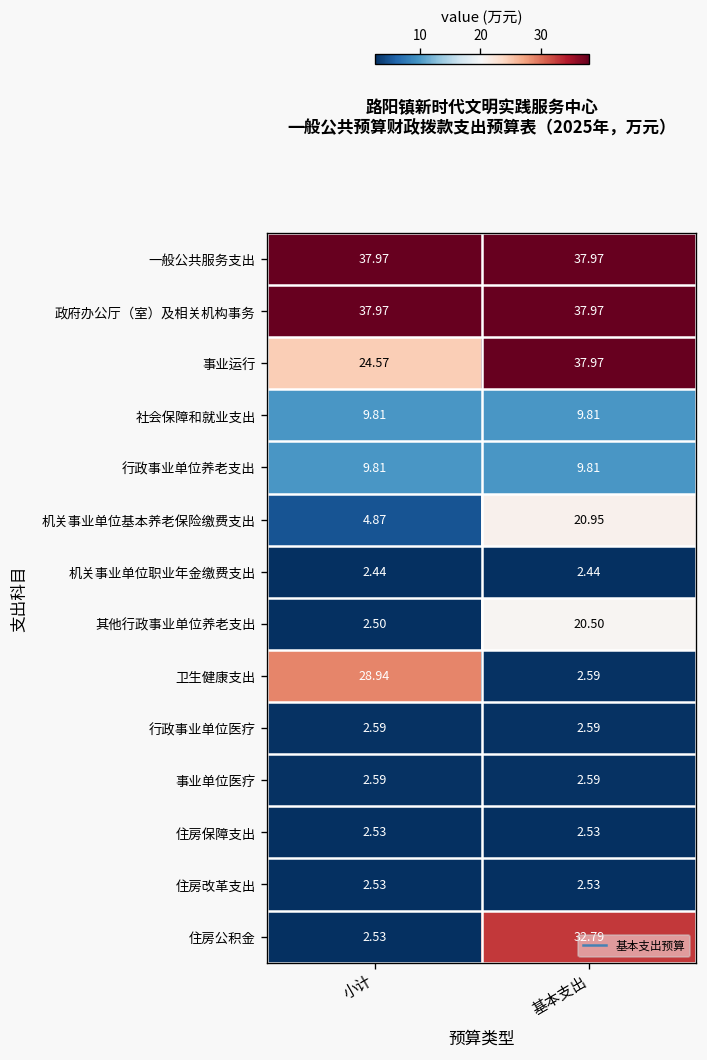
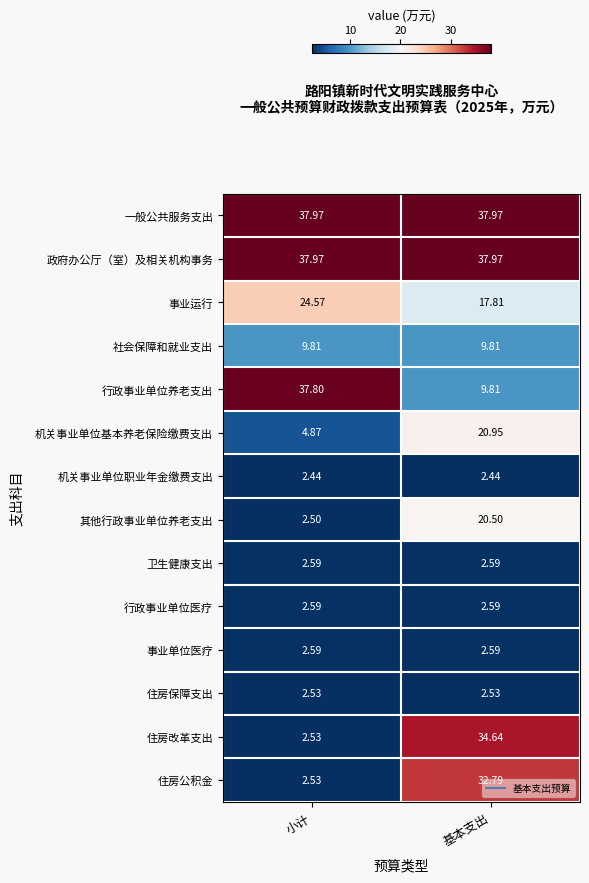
事业运行, 基本支出: 37.97 -> 17.81
行政事业单位养老支出, 小计: 9.81 -> 37.80
卫生健康支出, 小计: 28.94 -> 2.59
住房改革支出, 基本支出: 2.53 -> 34.64
